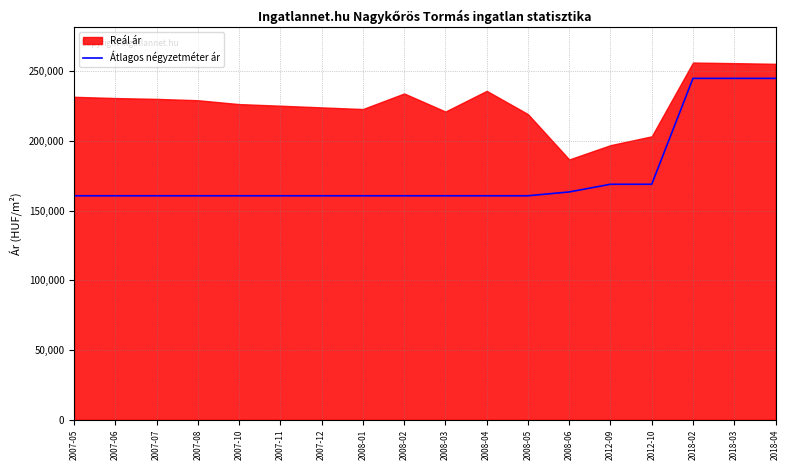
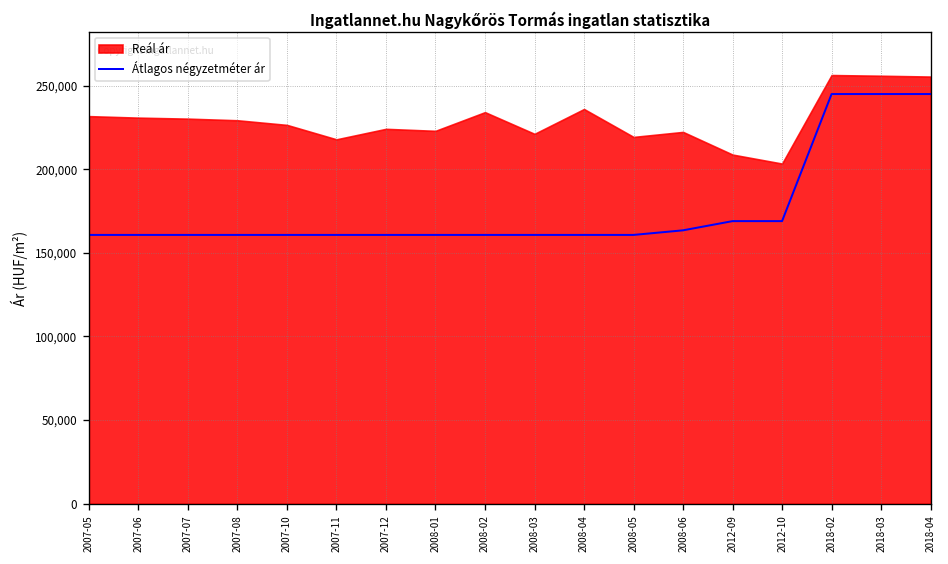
Reál ár, 2007-11: 225,000 -> 218,000
Reál ár, 2008-06: 187,000 -> 222,000
Reál ár, 2012-09: 197,000 -> 209,000
